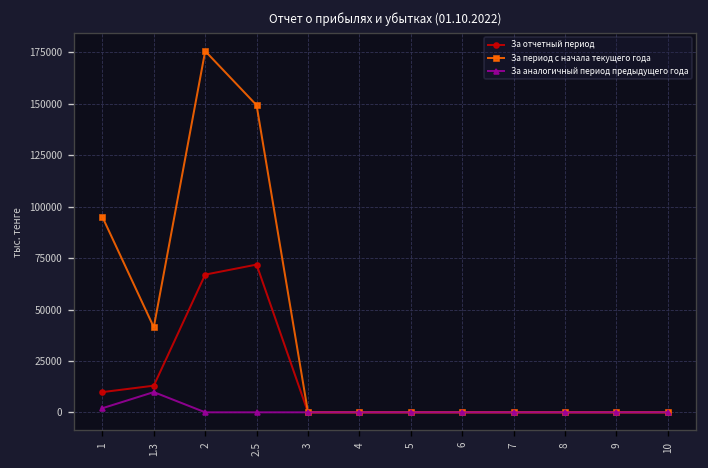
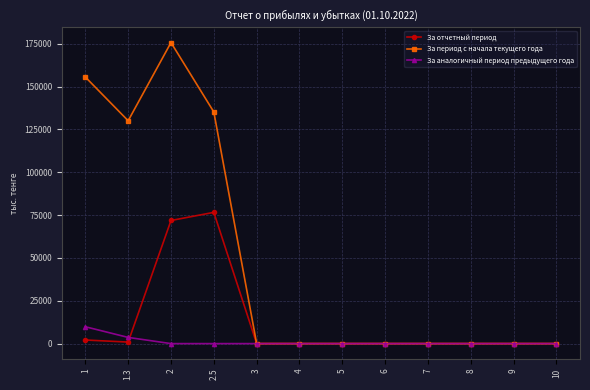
За отчетный период, 1: 10000 -> 2000
За период с начала текущего года, 1: 95000 -> 156000
За аналогичный период предыдущего года, 1: 2000 -> 10000
За отчетный период, 1.3: 13000 -> 1000
За период с начала текущего года, 1.3: 41000 -> 130000
За аналогичный период предыдущего года, 1.3: 10000 -> 4000
За отчетный период, 2: 67000 -> 72000
За отчетный период, 2.5: 72000 -> 77000
За период с начала текущего года, 2.5: 149000 -> 135000
